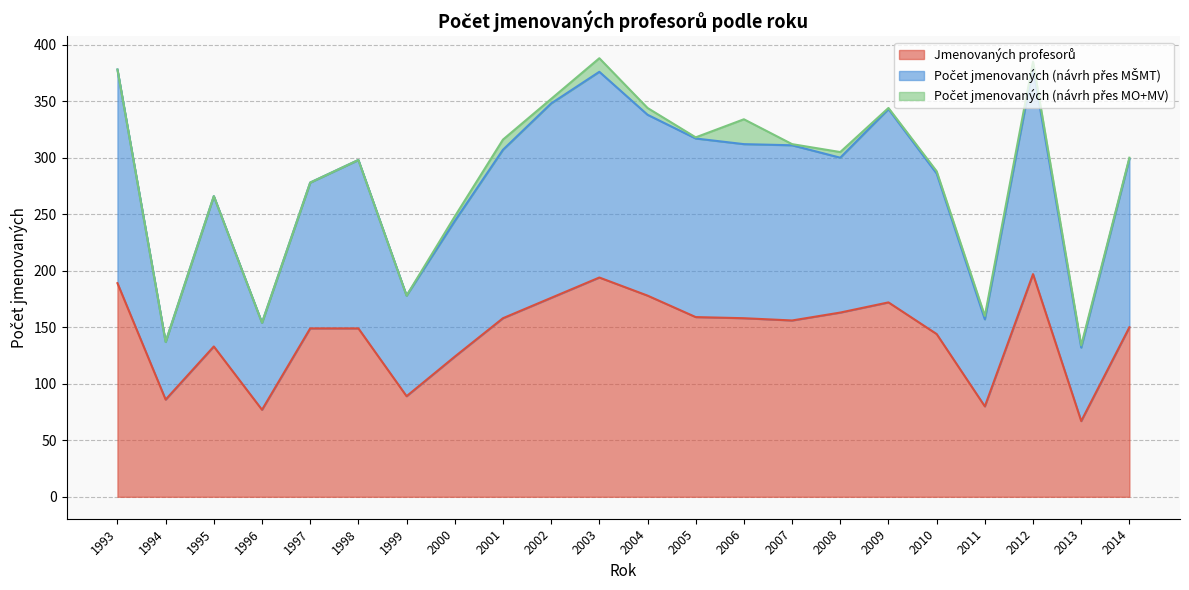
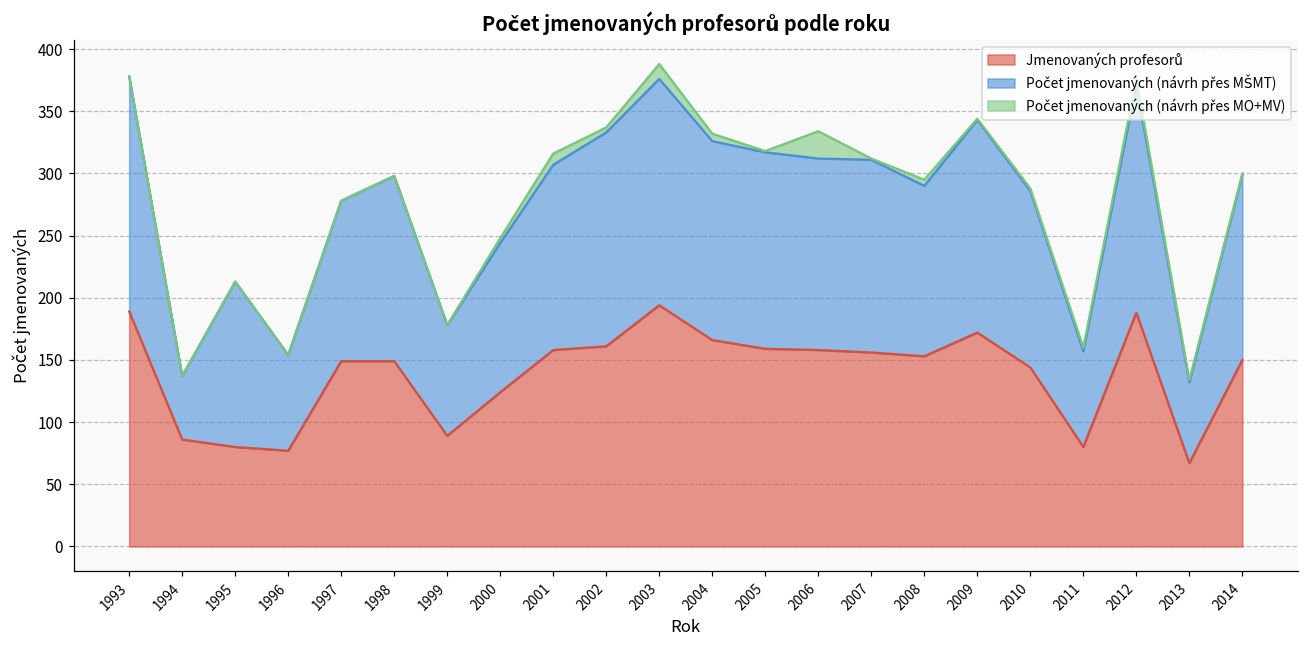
Jmenovaných profesorů, 1995: 133 -> 80
Jmenovaných profesorů, 2002: 176 -> 161
Jmenovaných profesorů, 2004: 178 -> 166
Jmenovaných profesorů, 2008: 163 -> 153
Jmenovaných profesorů, 2012: 197 -> 188
